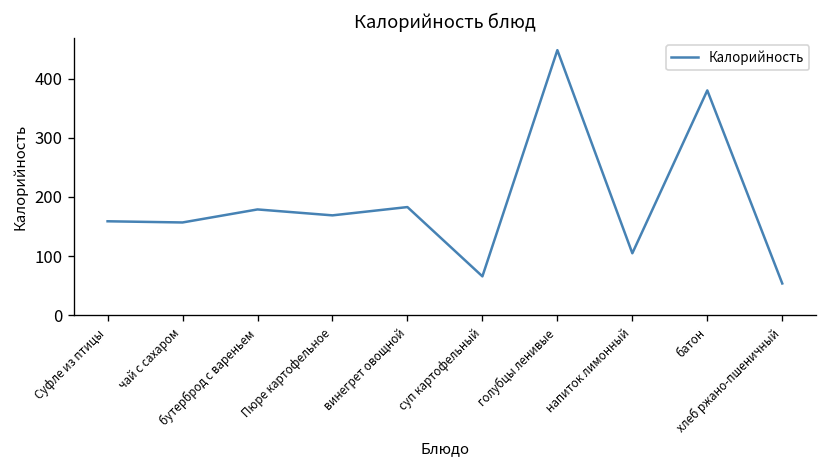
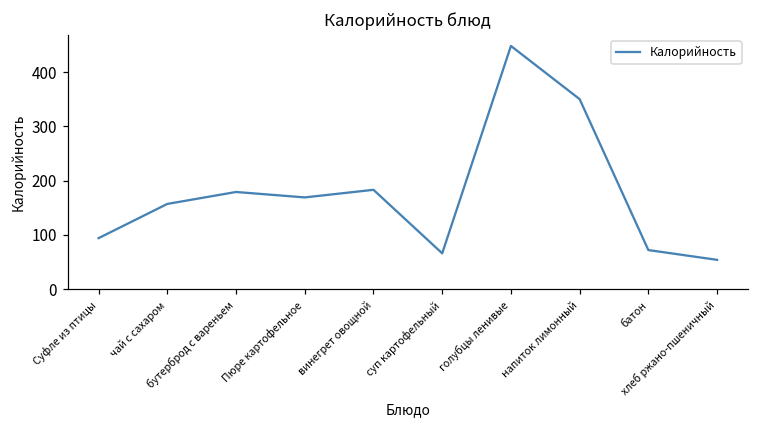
Суфле из птицы: 160 -> 90
напиток лимонный: 110 -> 350
батон: 380 -> 70
